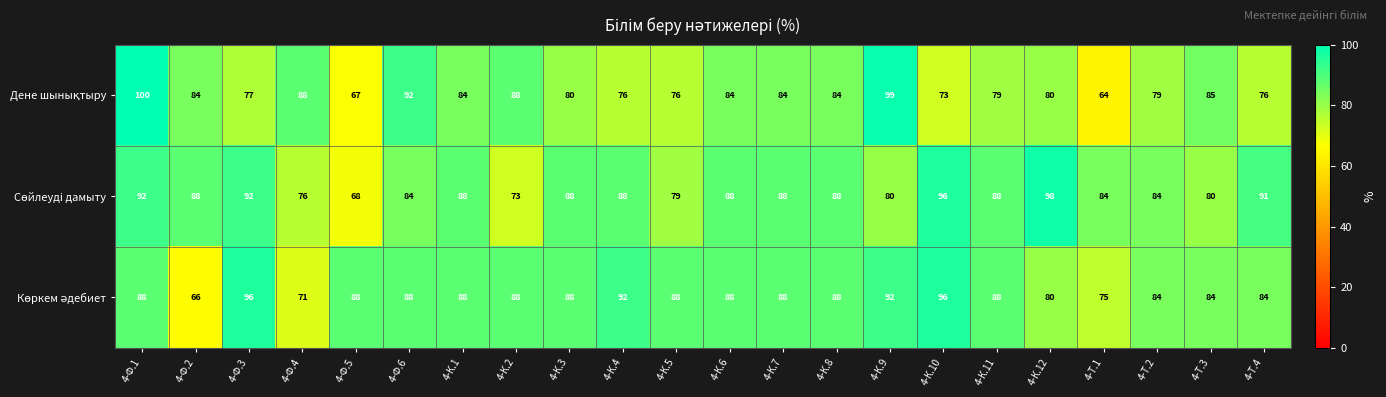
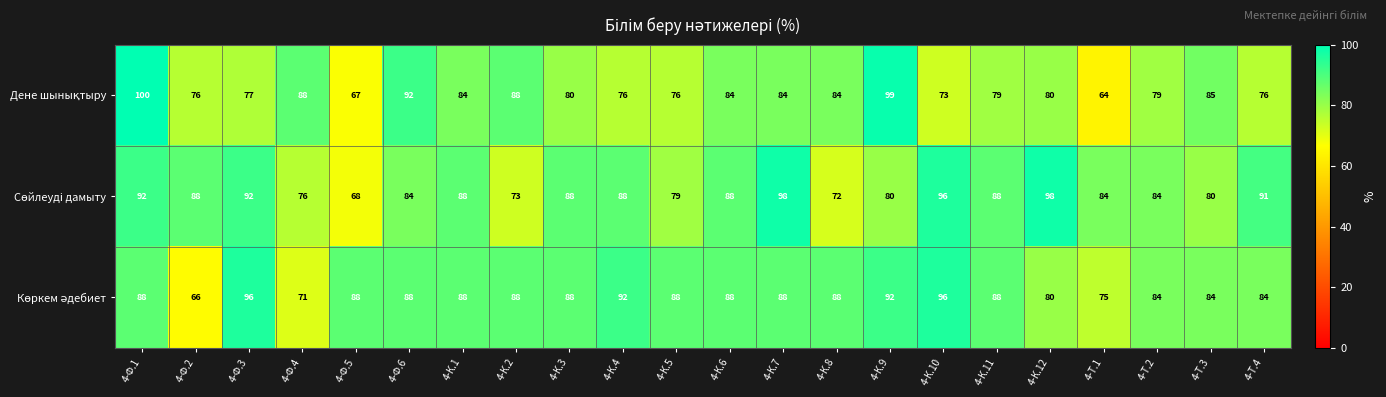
Дене шынықтыру, 4-Ф.2: 84 -> 76
Сөйлеуді дамыту, 4-К.7: 88 -> 98
Сөйлеуді дамыту, 4-К.8: 88 -> 72
